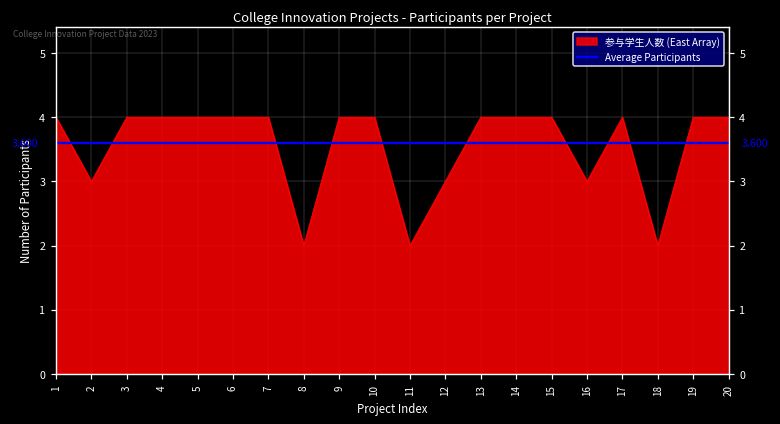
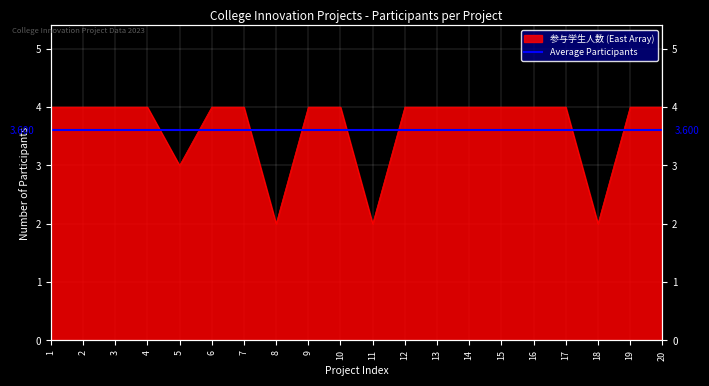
参与学生人数 (East Array), 2: 3 -> 4
参与学生人数 (East Array), 5: 4 -> 3
参与学生人数 (East Array), 12: 3 -> 4
参与学生人数 (East Array), 16: 3 -> 4
